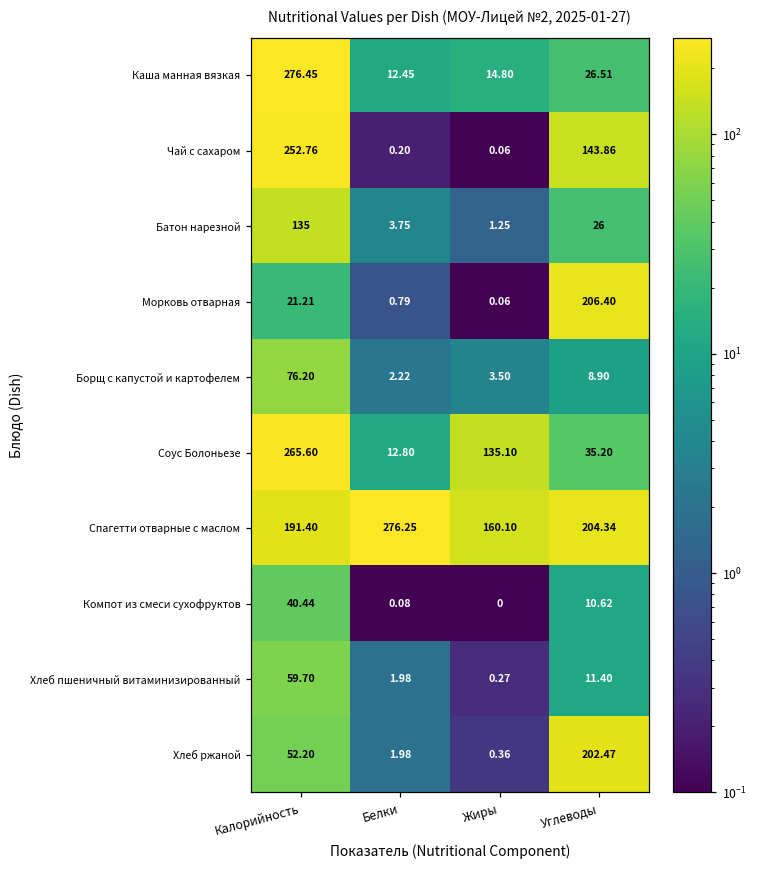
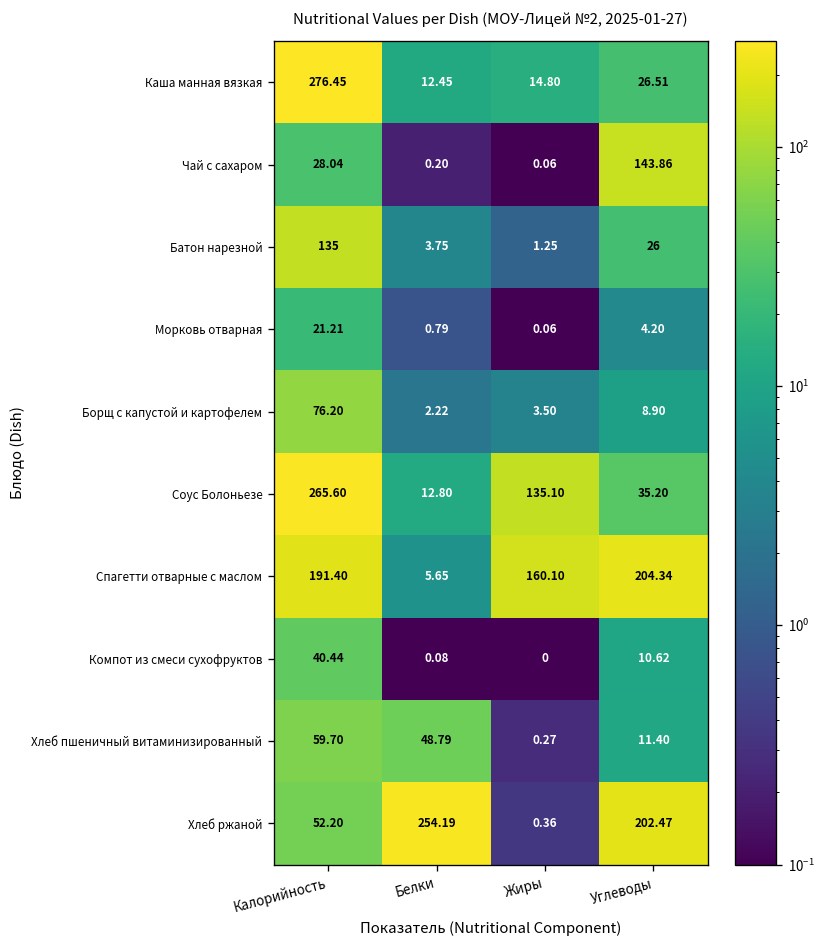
Чай с сахаром, Калорийность: 252.76 -> 28.04
Морковь отварная, Углеводы: 206.40 -> 4.20
Спагетти отварные с маслом, Белки: 276.25 -> 5.65
Хлеб пшеничный витаминизированный, Белки: 1.98 -> 48.79
Хлеб ржаной, Белки: 1.98 -> 254.19
